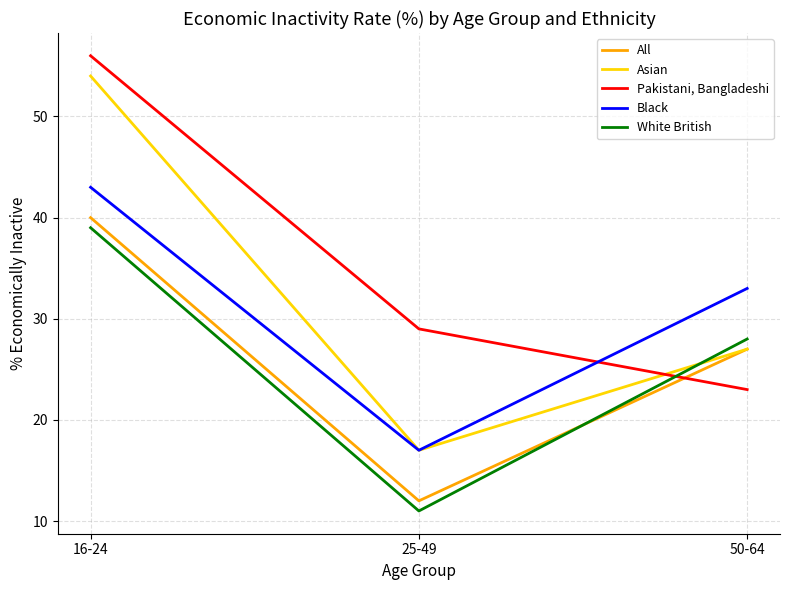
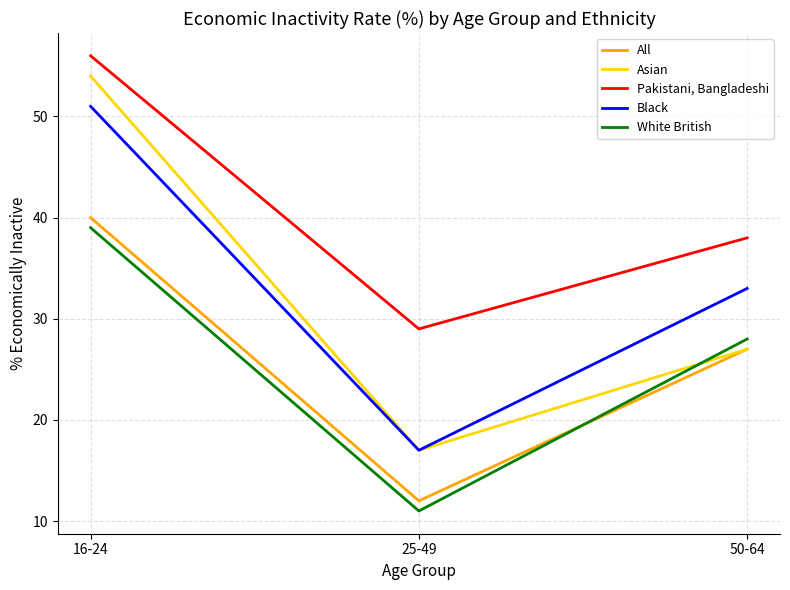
Black, 16-24: 43 -> 51
Pakistani, Bangladeshi, 50-64: 23 -> 38
